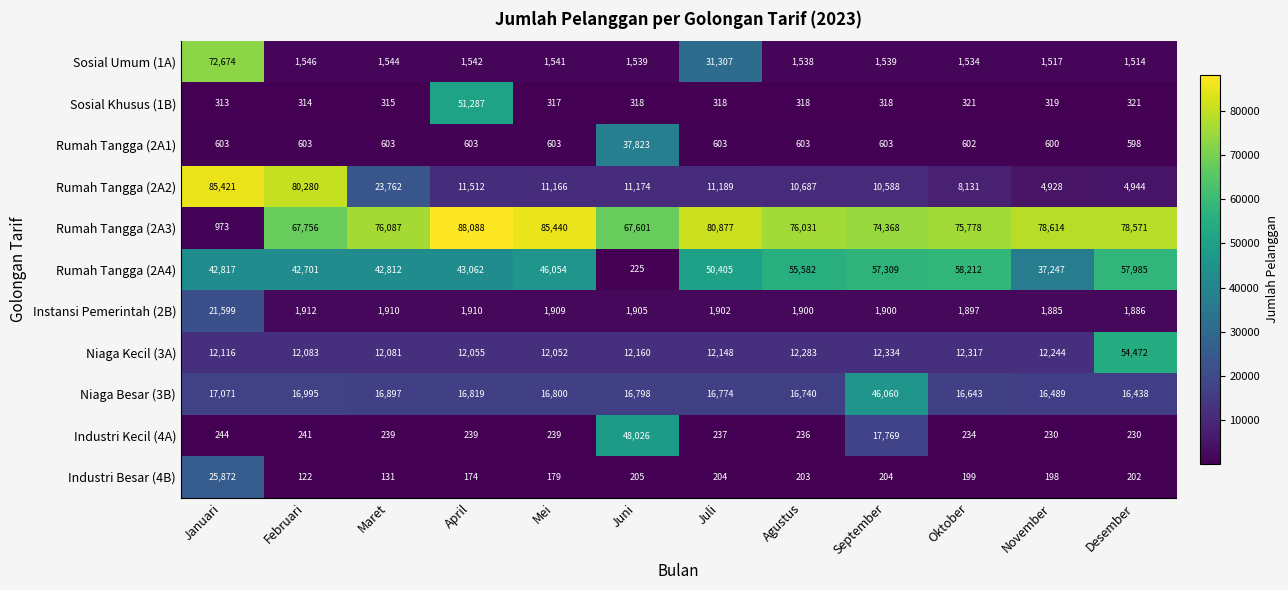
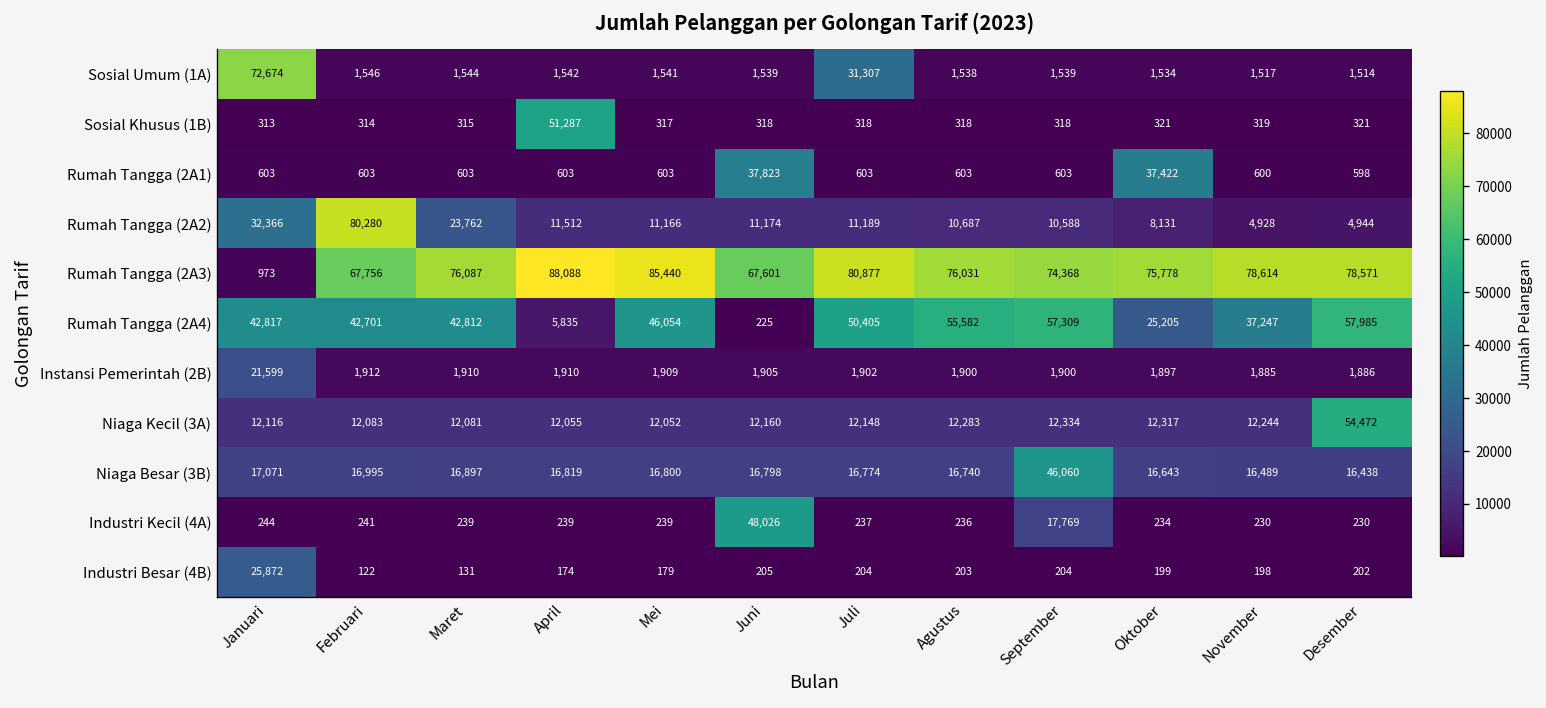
Rumah Tangga (2A1), Oktober: 602 -> 37,422
Rumah Tangga (2A2), Januari: 85,421 -> 32,366
Rumah Tangga (2A4), April: 43,062 -> 5,835
Rumah Tangga (2A4), Oktober: 58,212 -> 25,205
